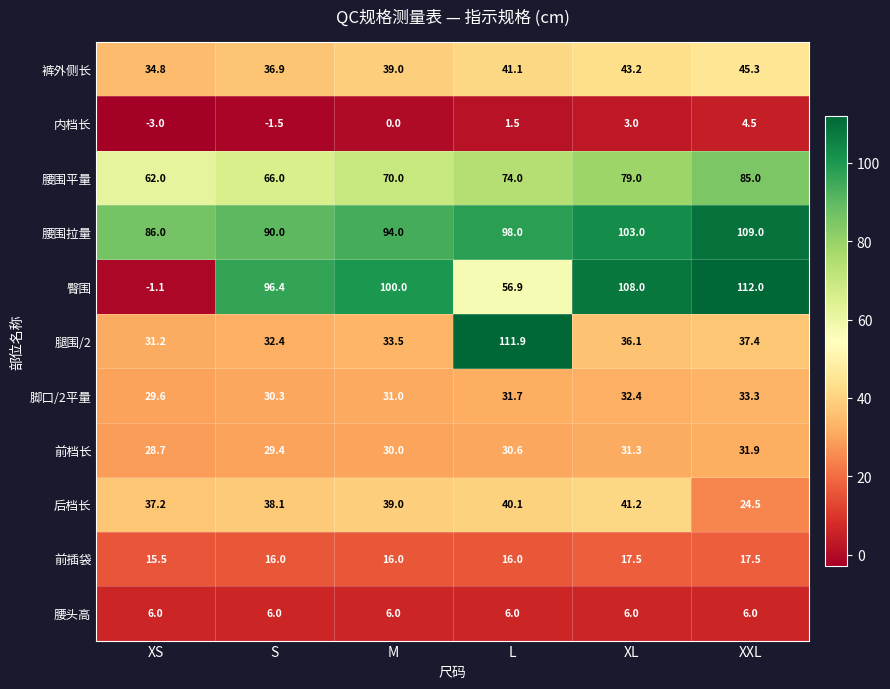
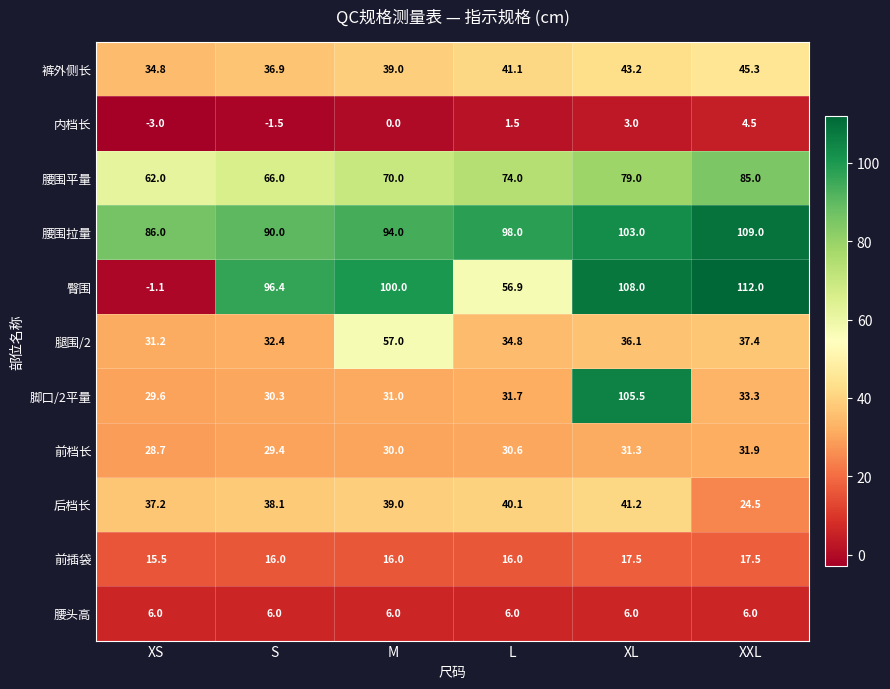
腿围/2, M: 33.5 -> 57.0
腿围/2, L: 111.9 -> 34.8
脚口/2平量, XL: 32.4 -> 105.5
